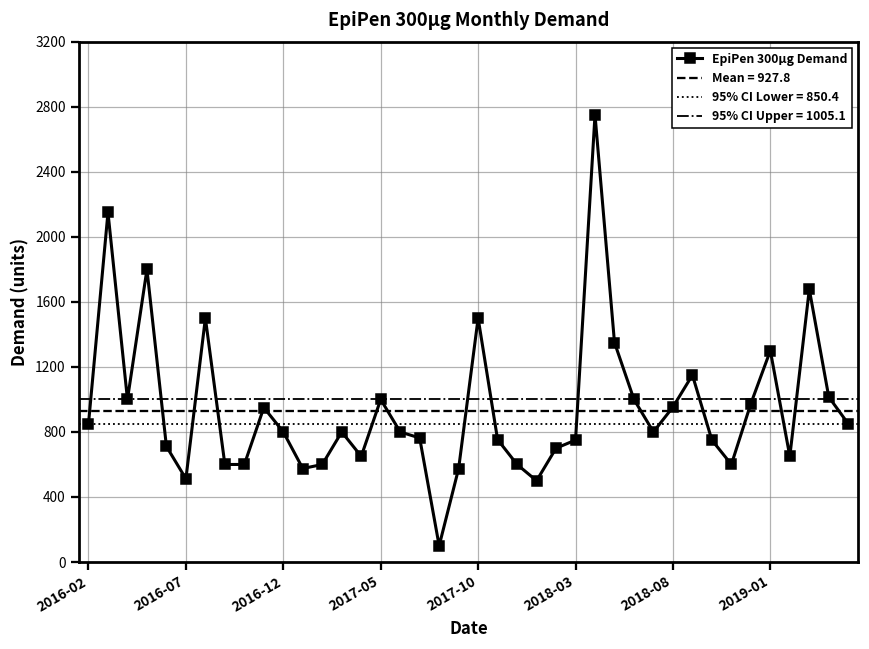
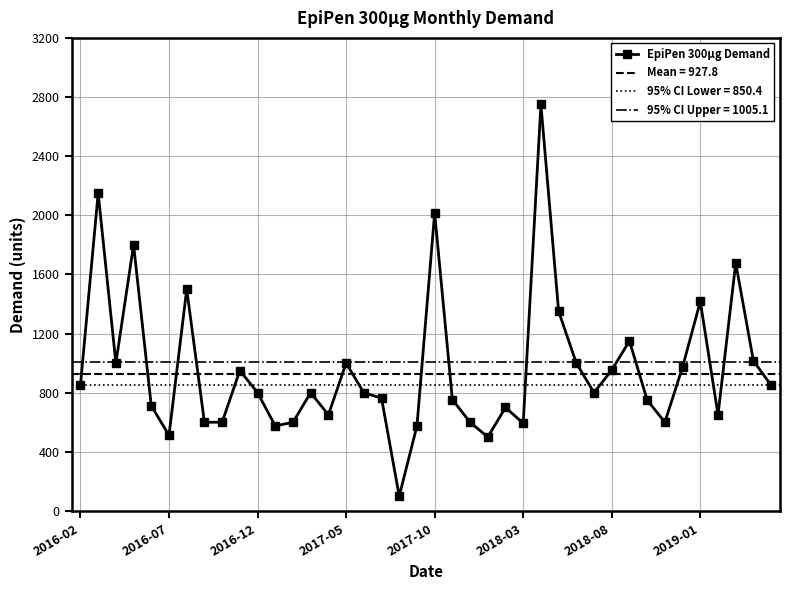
2017-10: 1500 -> 2020
2018-03: 750 -> 590
2019-01: 1300 -> 1420
